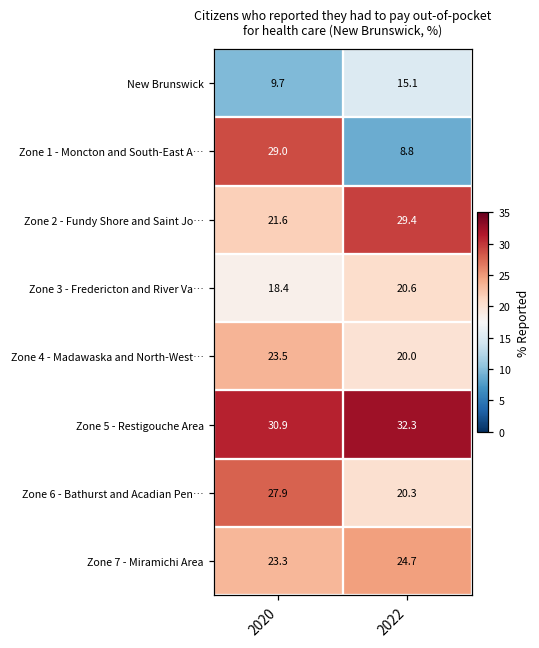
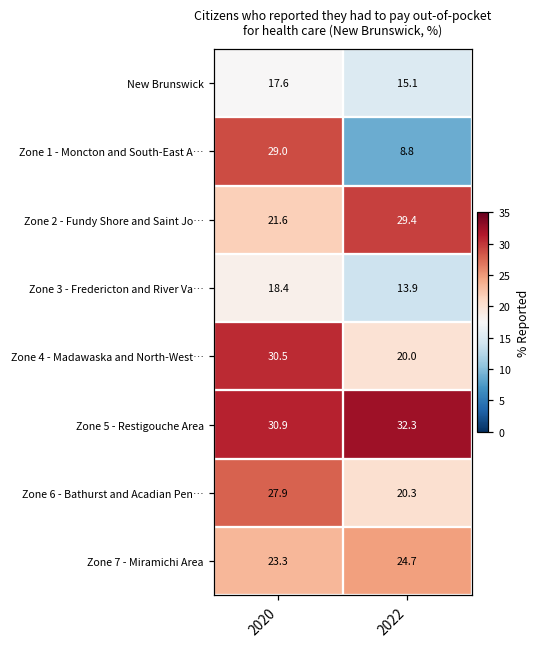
New Brunswick, 2020: 9.7 -> 17.6
Zone 3 - Fredericton and River Va…, 2022: 20.6 -> 13.9
Zone 4 - Madawaska and North-West…, 2020: 23.5 -> 30.5
